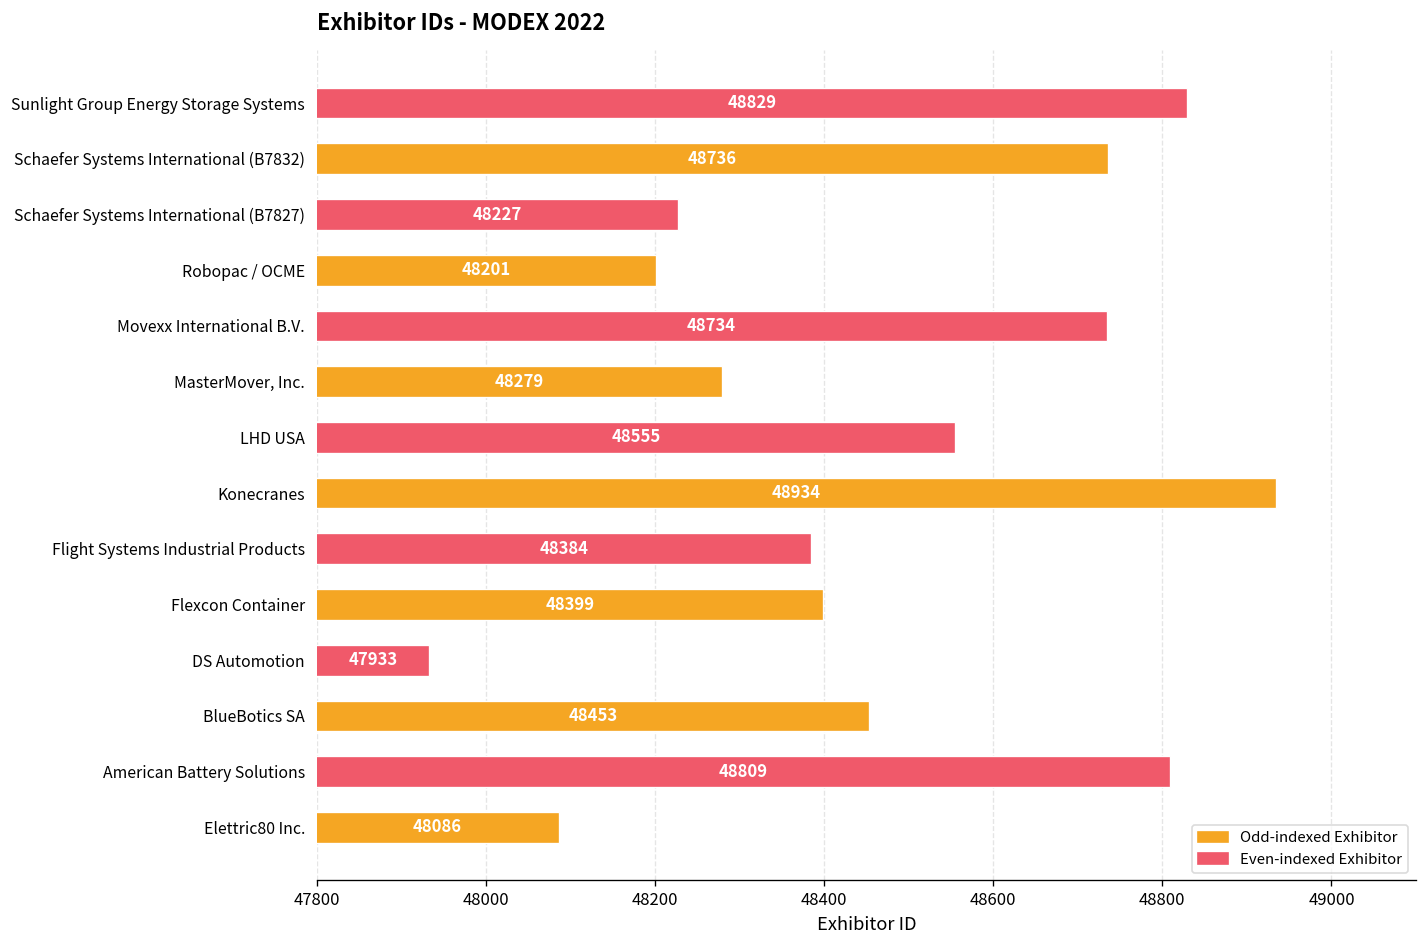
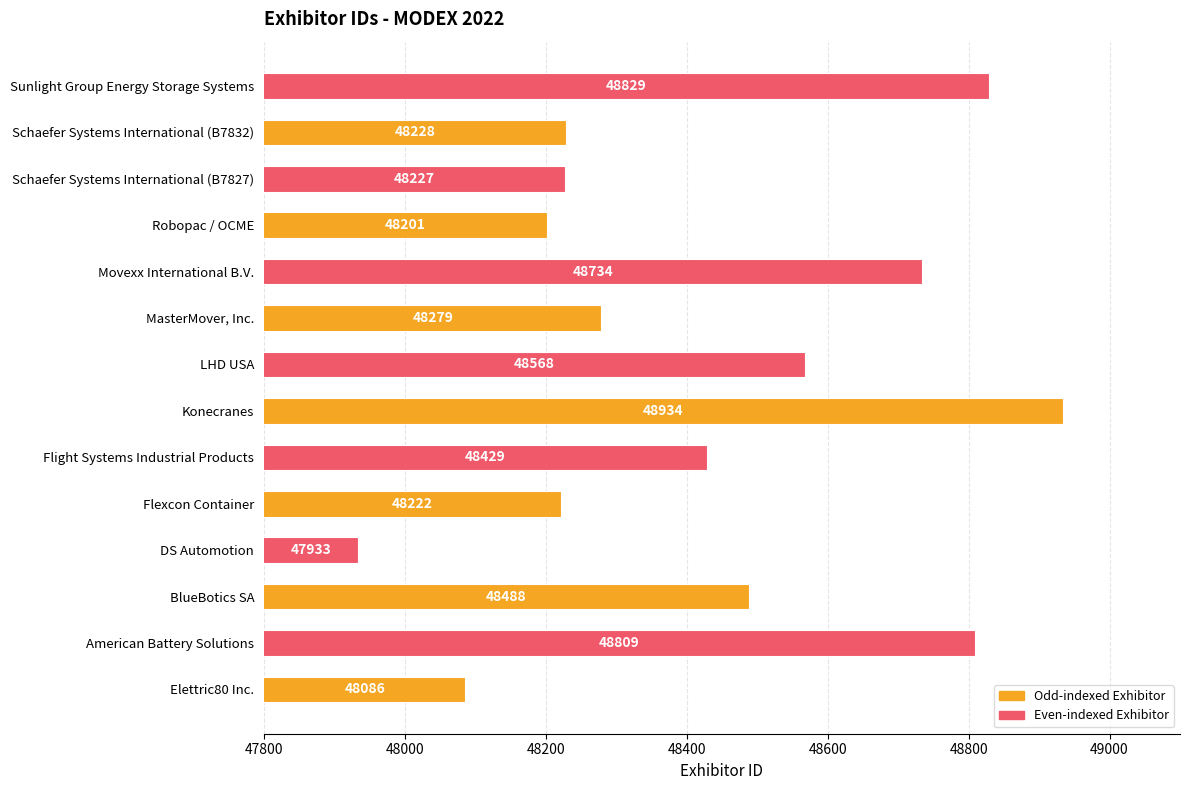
Schaefer Systems International (B7832): 48736 -> 48228
LHD USA: 48555 -> 48568
Flight Systems Industrial Products: 48384 -> 48429
Flexcon Container: 48399 -> 48222
BlueBotics SA: 48453 -> 48488
